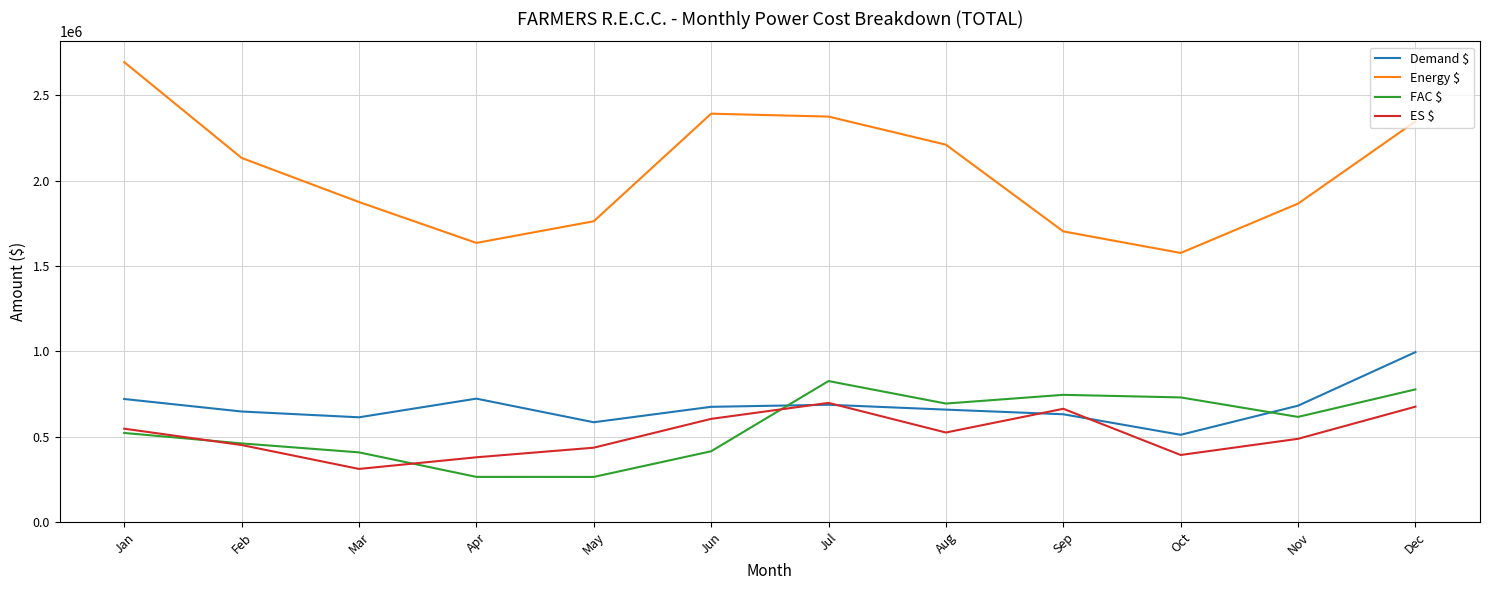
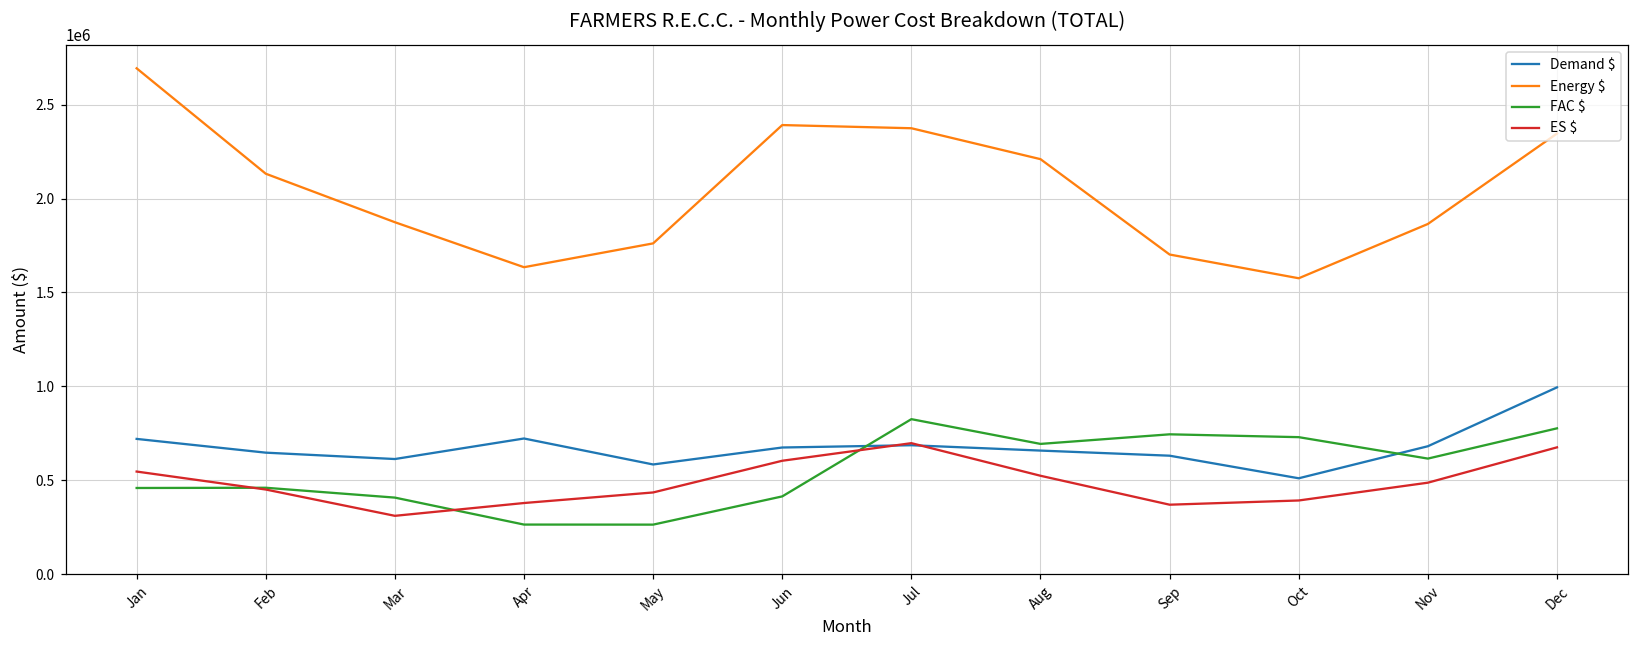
FAC $, Jan: 520000 -> 460000
ES $, Sep: 660000 -> 370000
